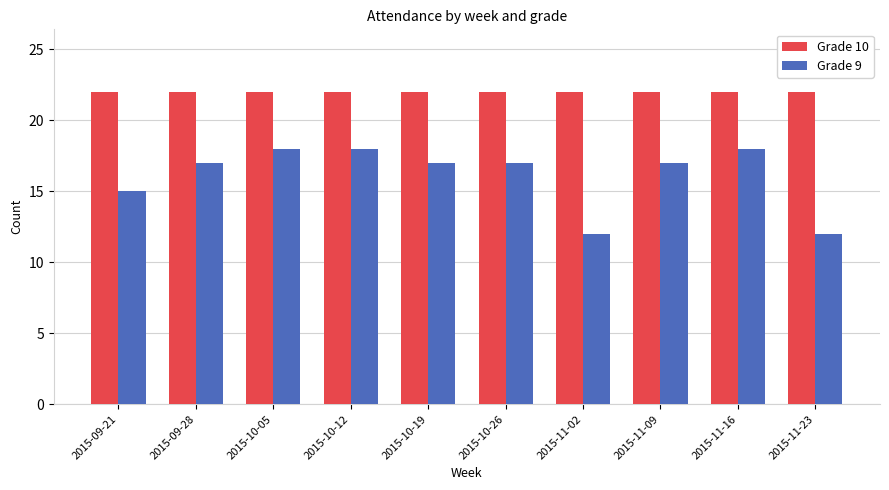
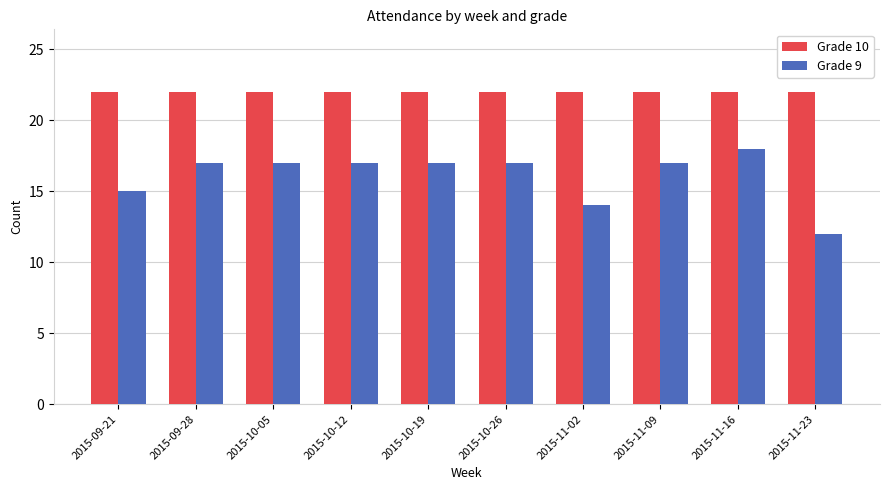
Grade 9, 2015-10-05: 18 -> 17
Grade 9, 2015-10-12: 18 -> 17
Grade 9, 2015-11-02: 12 -> 14
